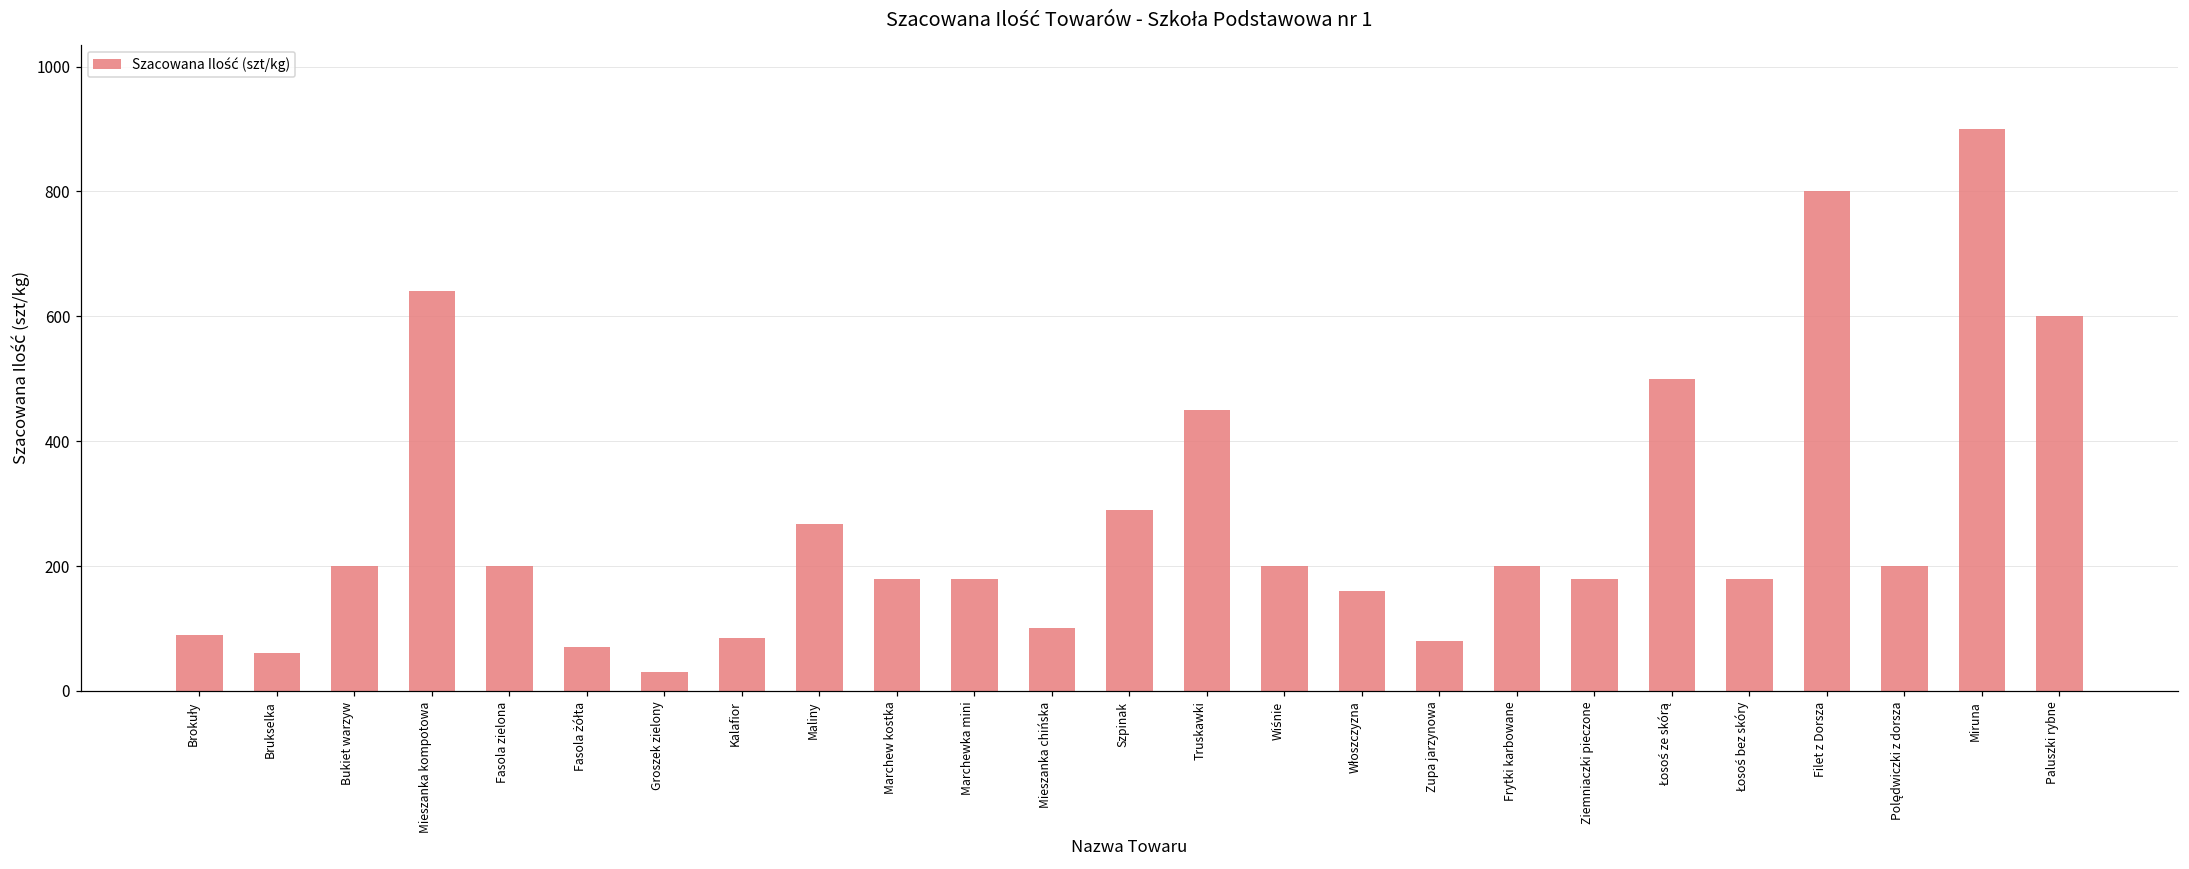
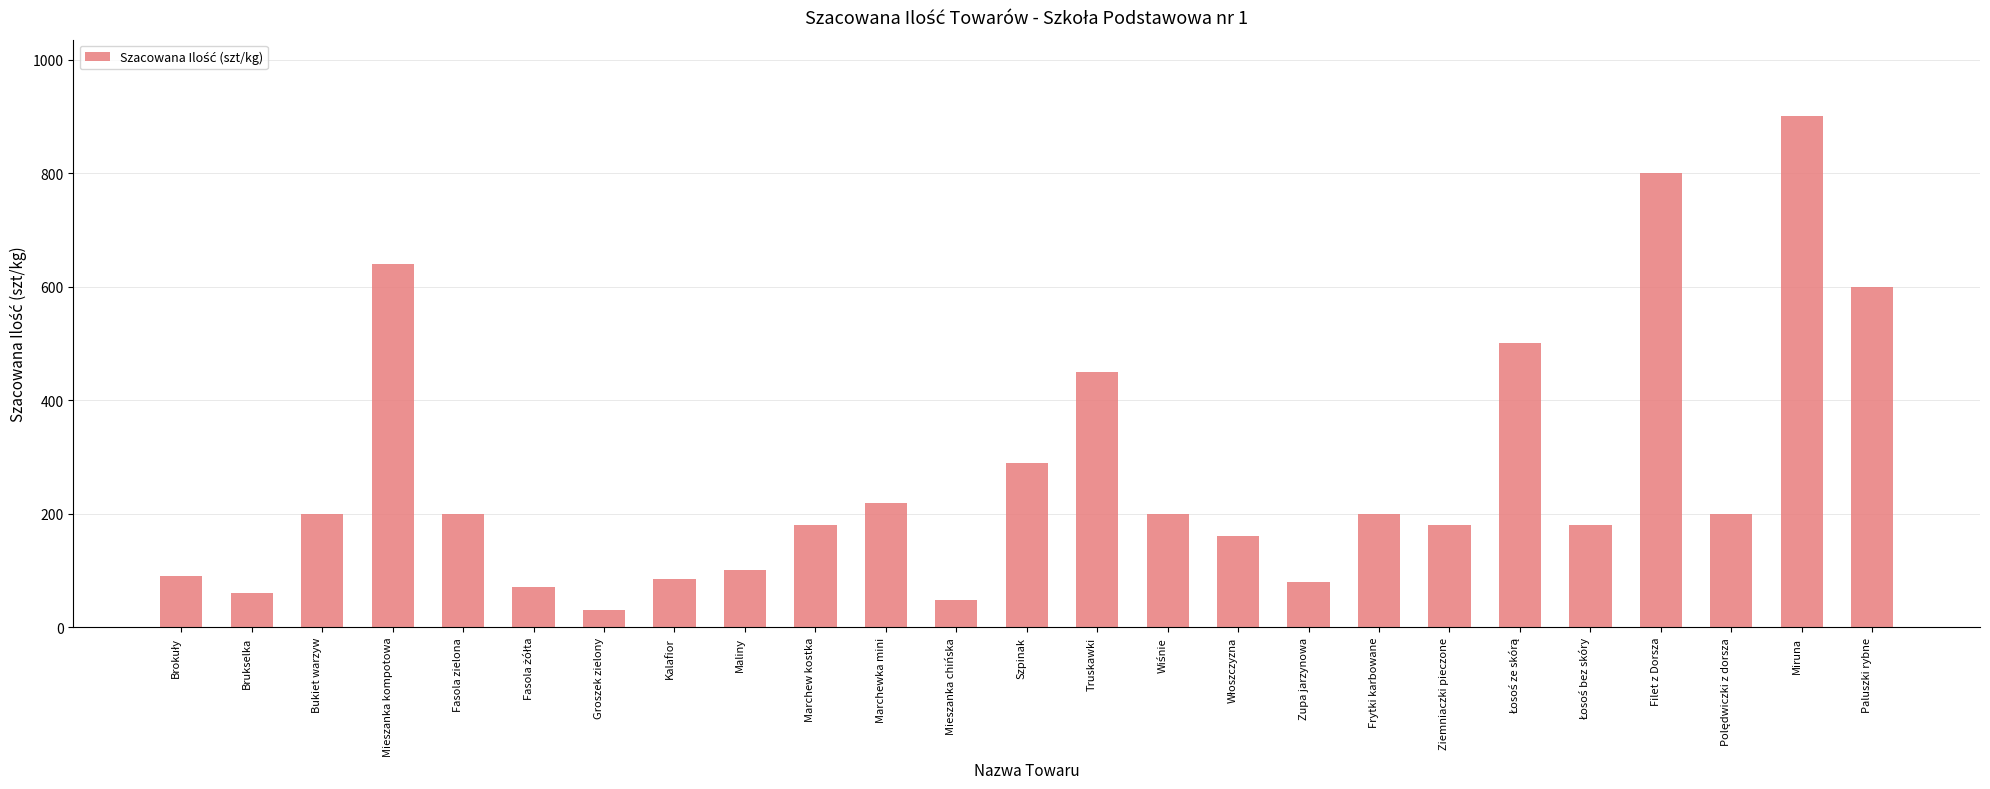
Maliny: 270 -> 100
Marchewka mini: 180 -> 220
Mieszanka chińska: 100 -> 50
